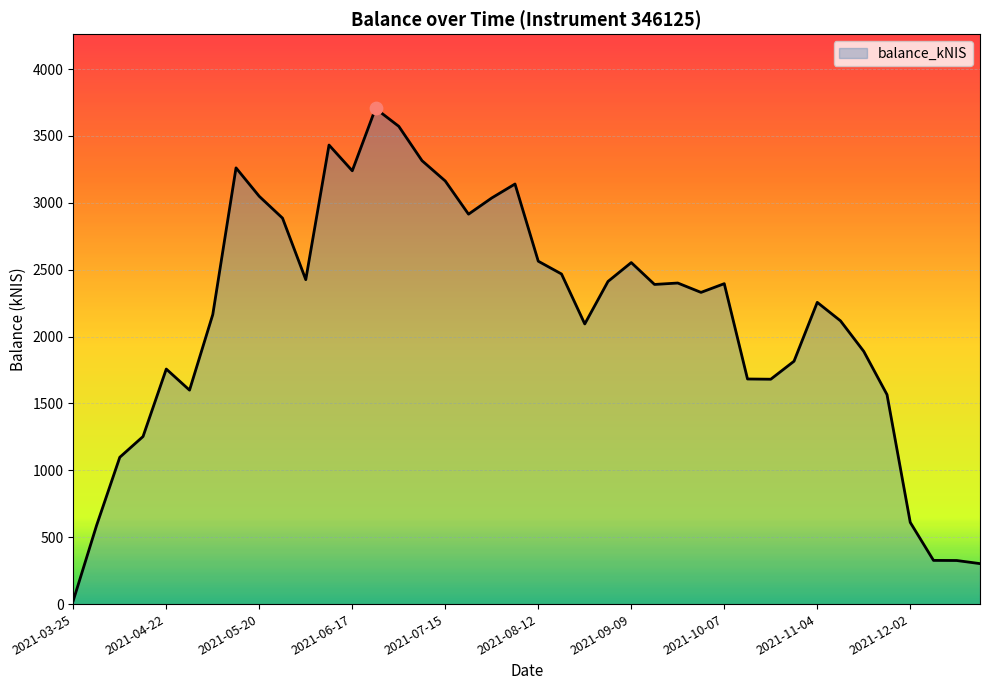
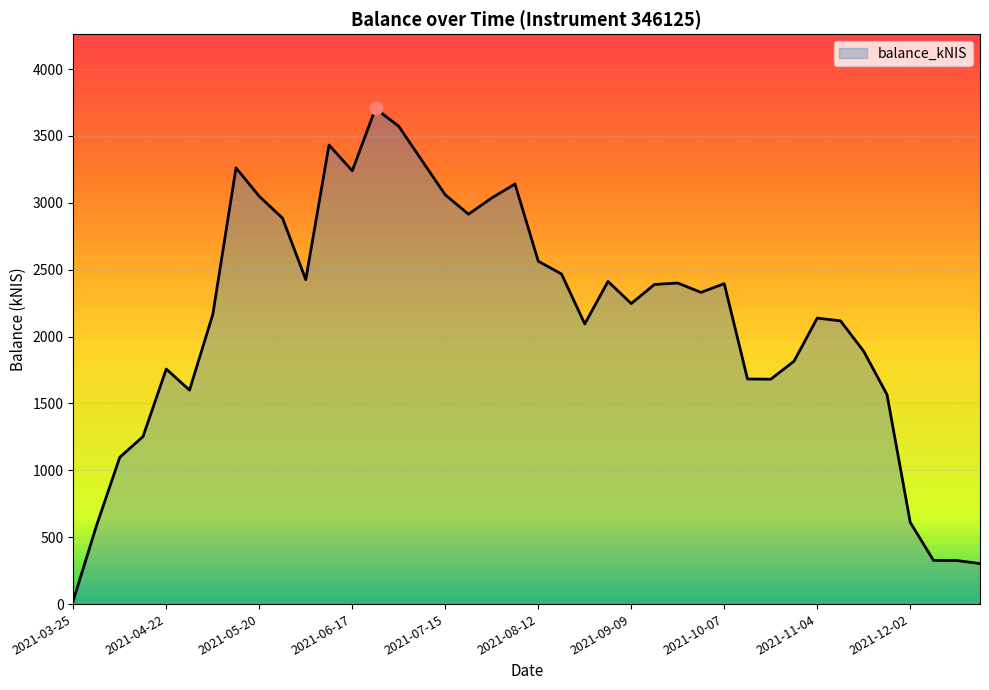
balance_kNIS, 2021-07-15: 3160 -> 3060
balance_kNIS, 2021-09-09: 2550 -> 2250
balance_kNIS, 2021-11-04: 2260 -> 2140
